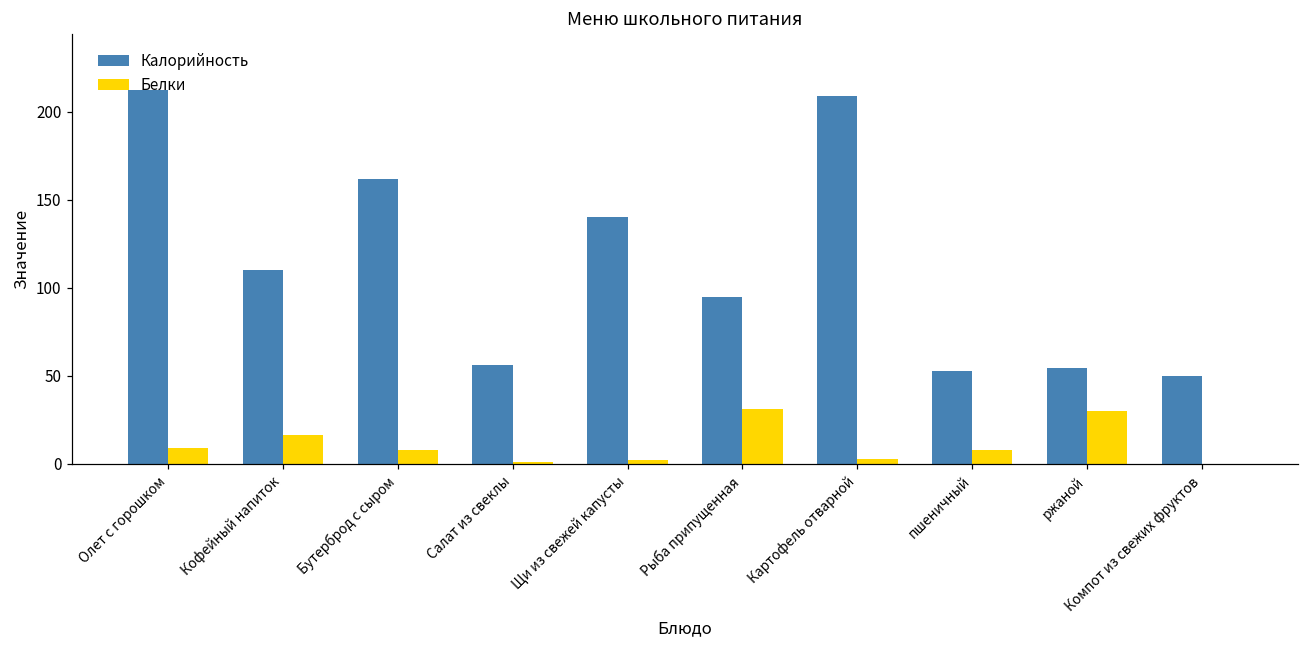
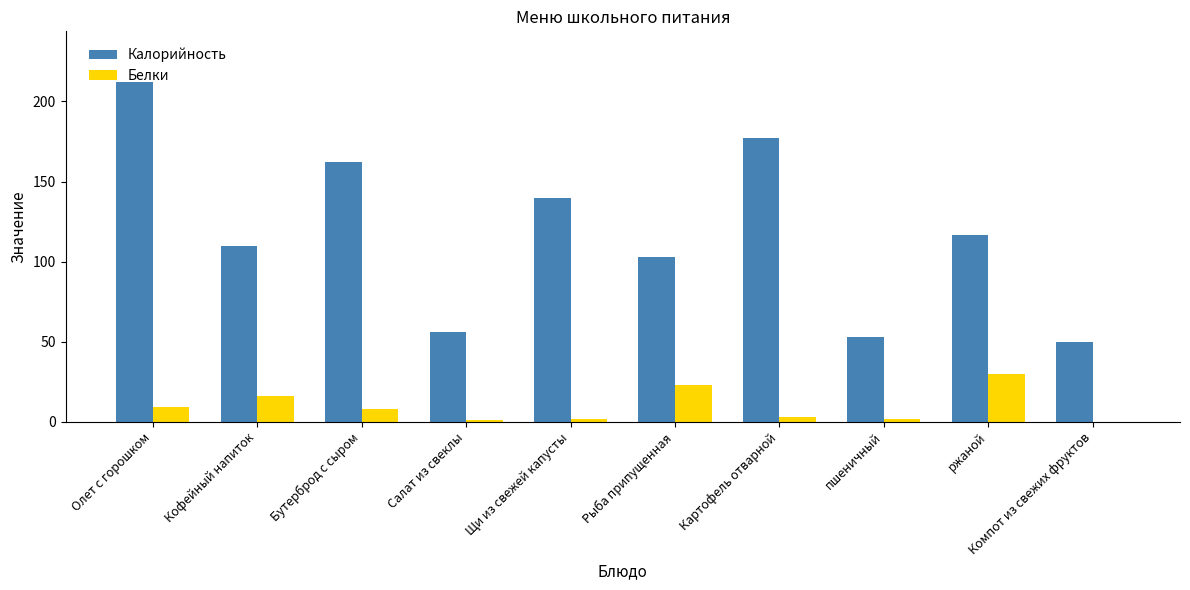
Калорийность, Рыба припущенная: 95 -> 103
Белки, Рыба припущенная: 31 -> 23
Калорийность, Картофель отварной: 209 -> 177
Белки, пшеничный: 8 -> 2
Калорийность, ржаной: 54 -> 117
